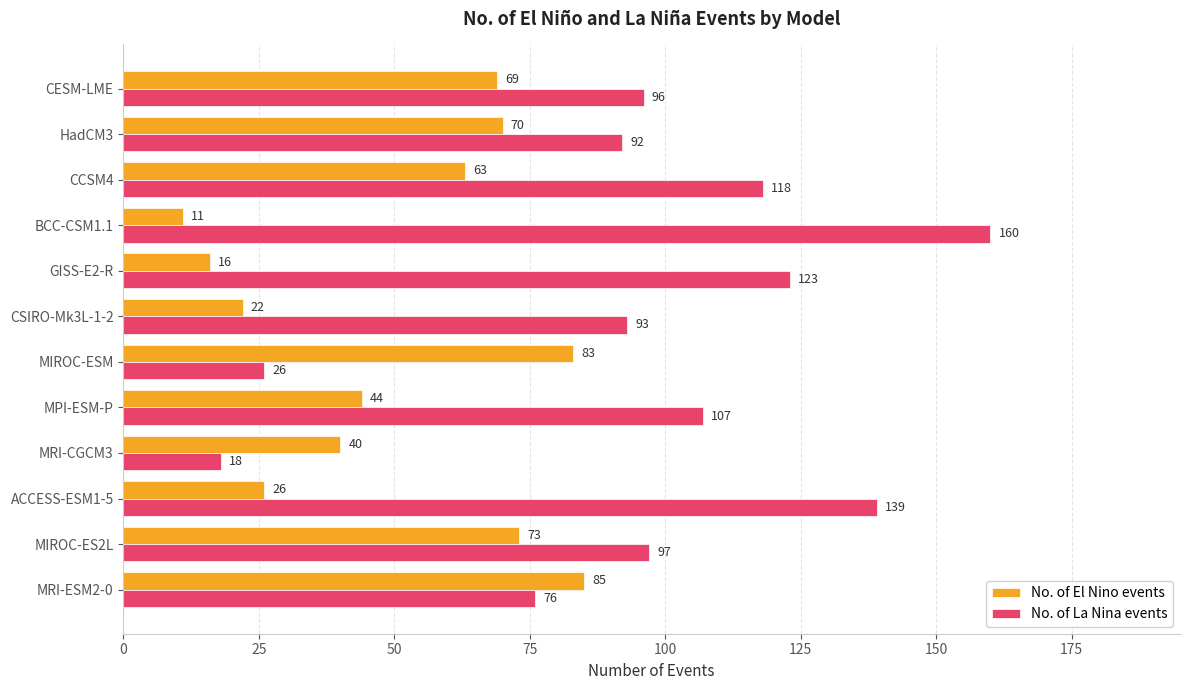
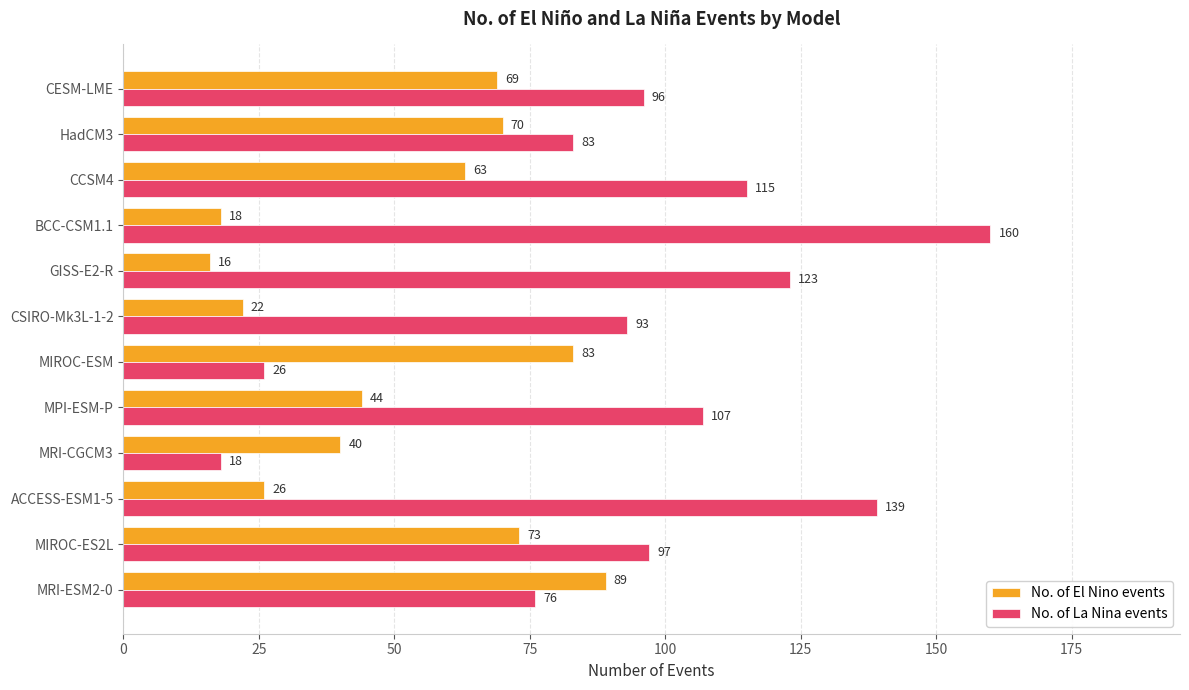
No. of La Nina events, HadCM3: 92 -> 83
No. of La Nina events, CCSM4: 118 -> 115
No. of El Nino events, BCC-CSM1.1: 11 -> 18
No. of El Nino events, MRI-ESM2-0: 85 -> 89
